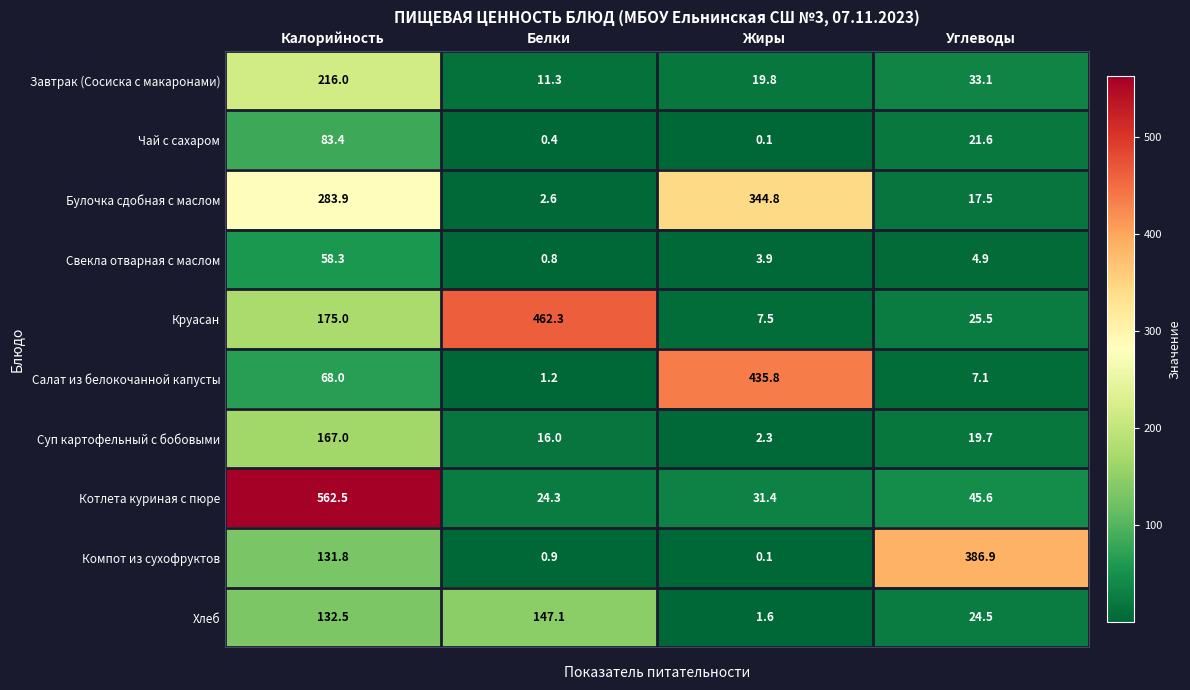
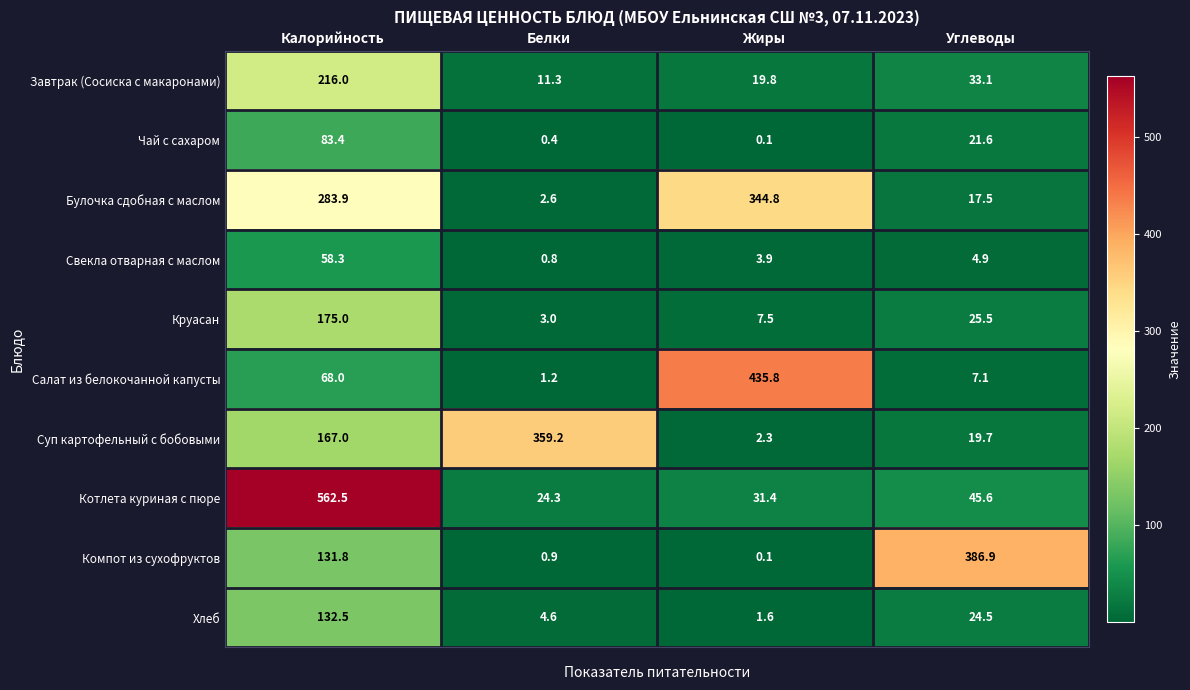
Круасан, Белки: 462.3 -> 3.0
Суп картофельный с бобовыми, Белки: 16.0 -> 359.2
Хлеб, Белки: 147.1 -> 4.6
